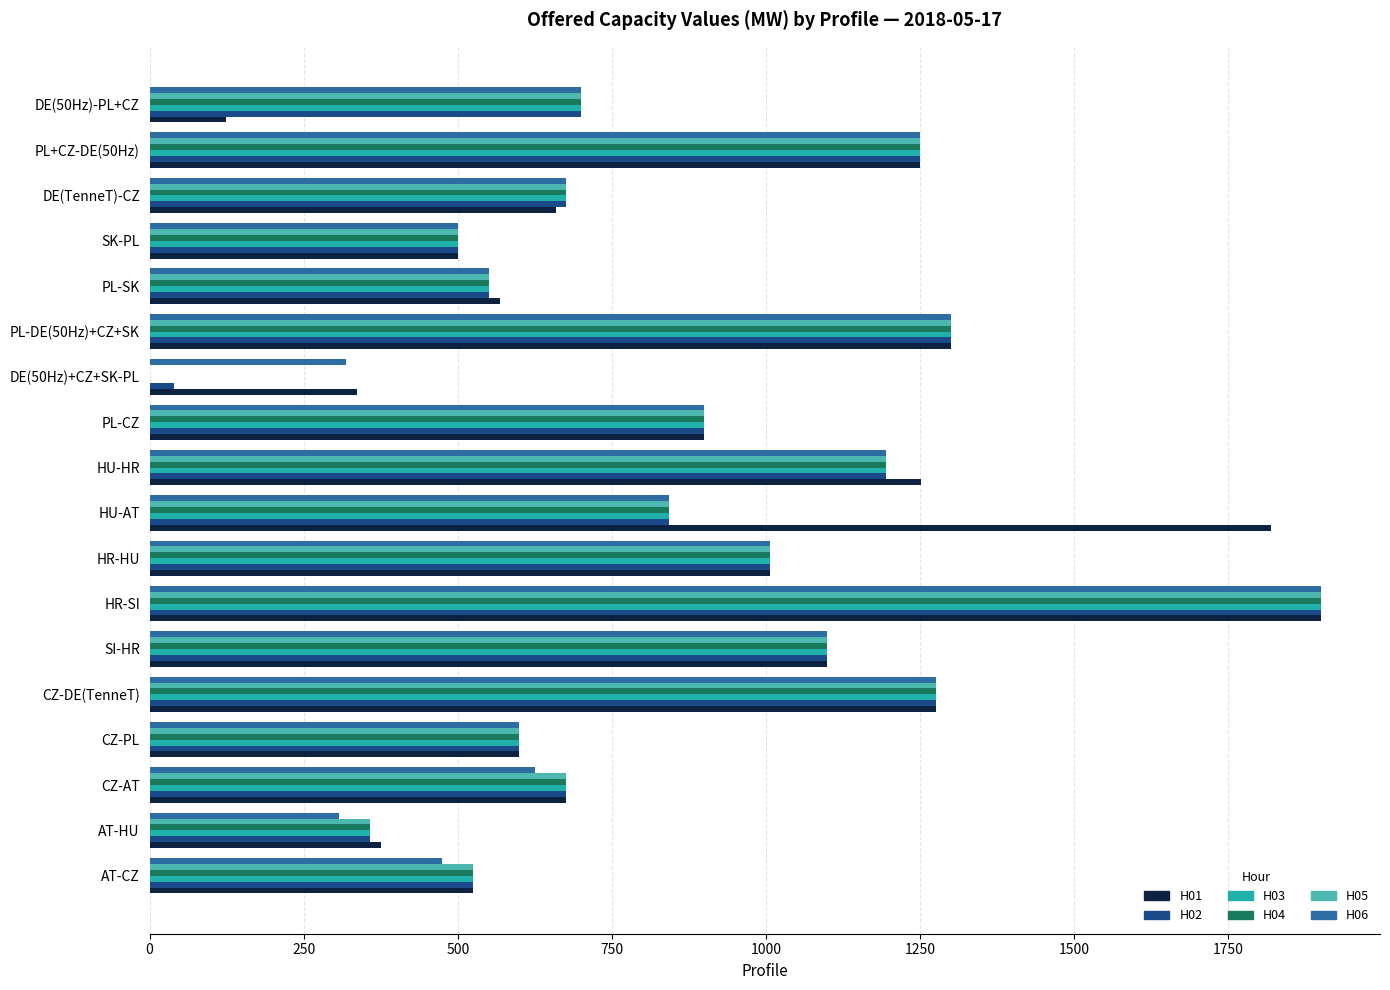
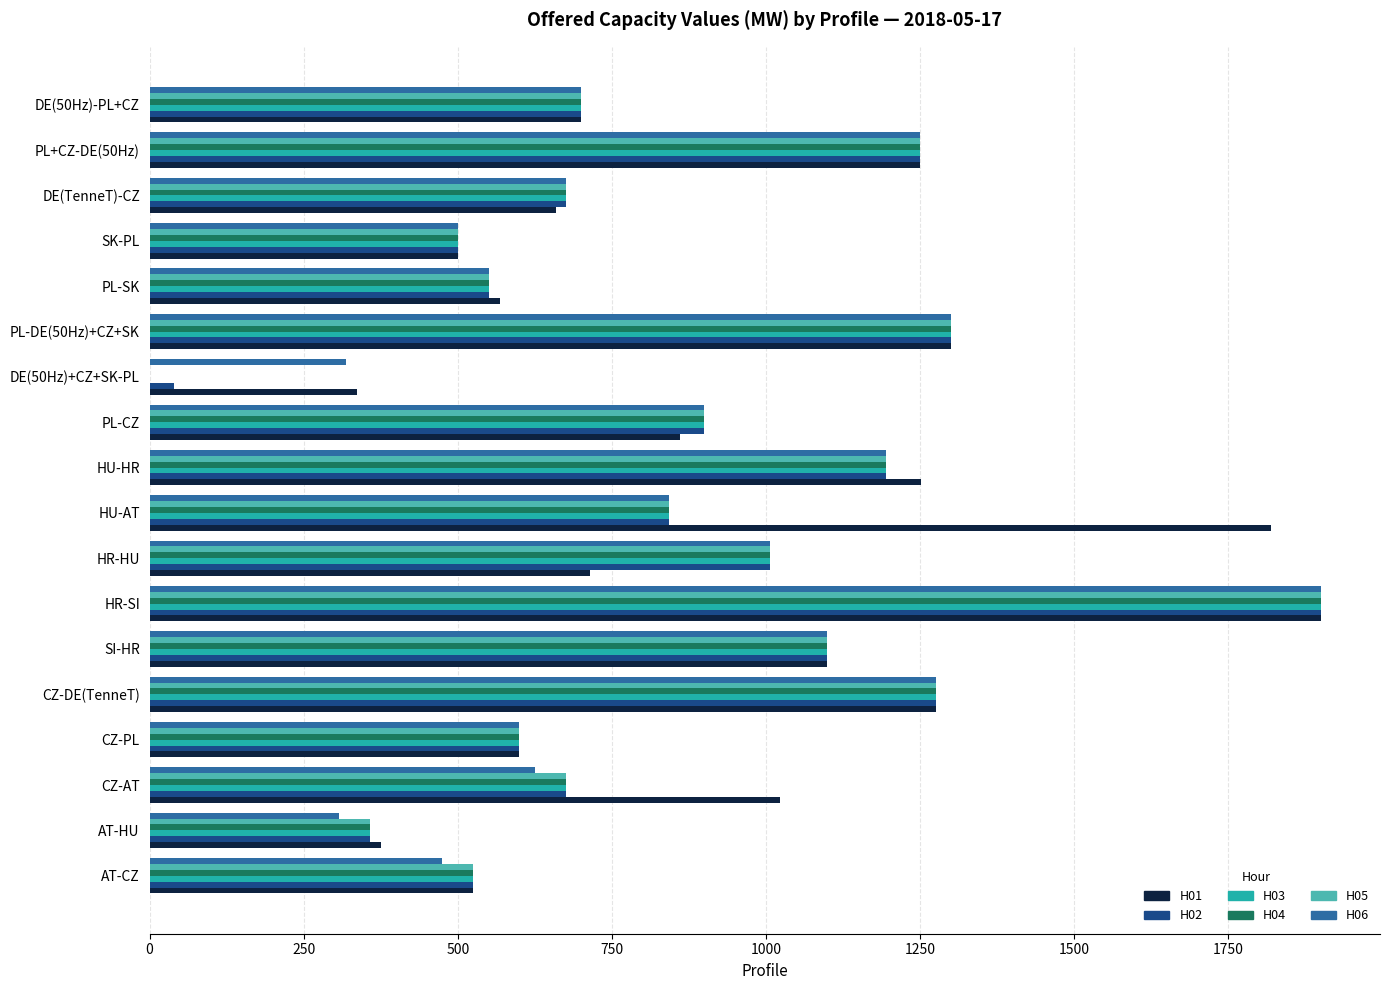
H01, DE(50Hz)-PL+CZ: 120 -> 700
H01, PL-CZ: 900 -> 860
H01, HR-HU: 1010 -> 720
H01, CZ-AT: 680 -> 1020
